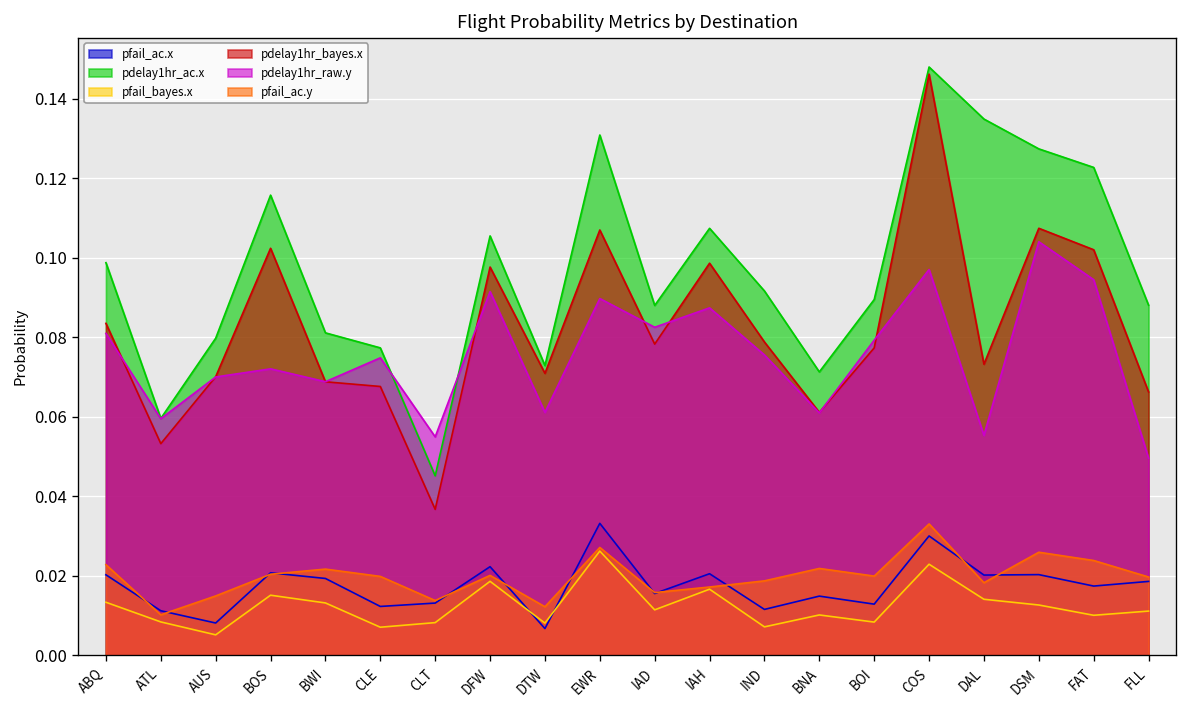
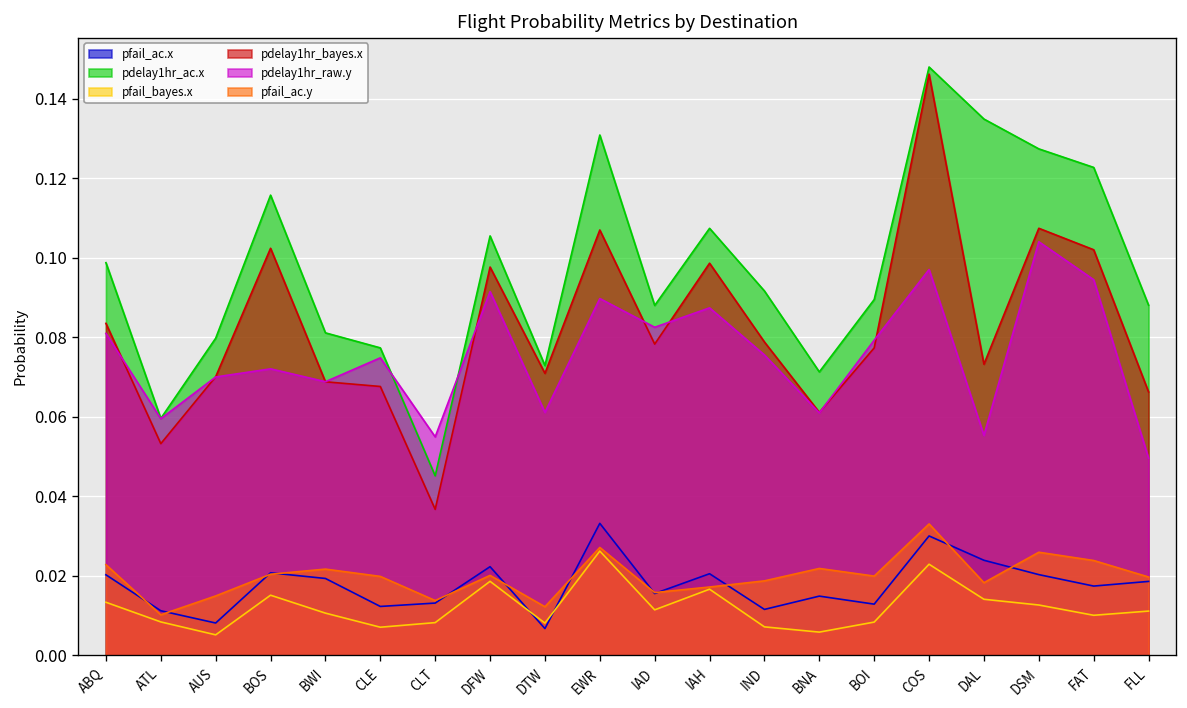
pfail_bayes.x, BWI: 0.013 -> 0.011
pfail_bayes.x, BNA: 0.010 -> 0.006
pfail_ac.x, DAL: 0.020 -> 0.024
